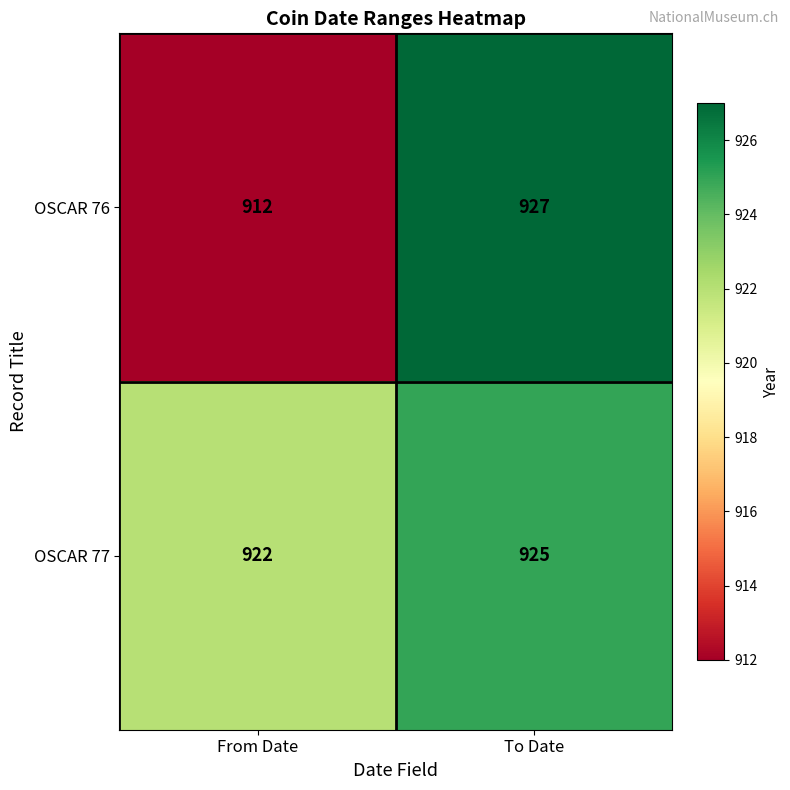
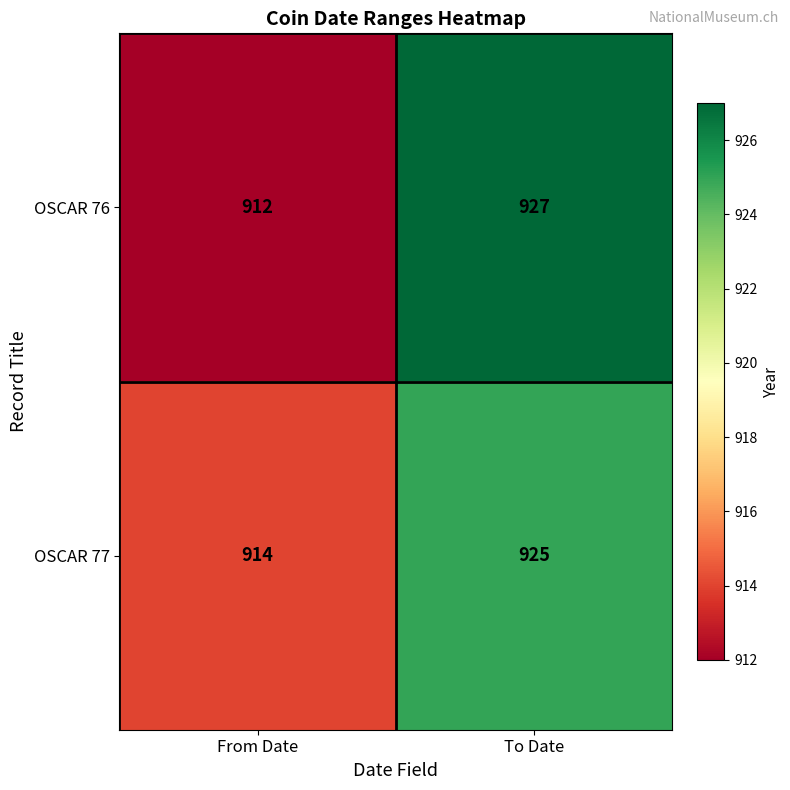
OSCAR 77, From Date: 922 -> 914
